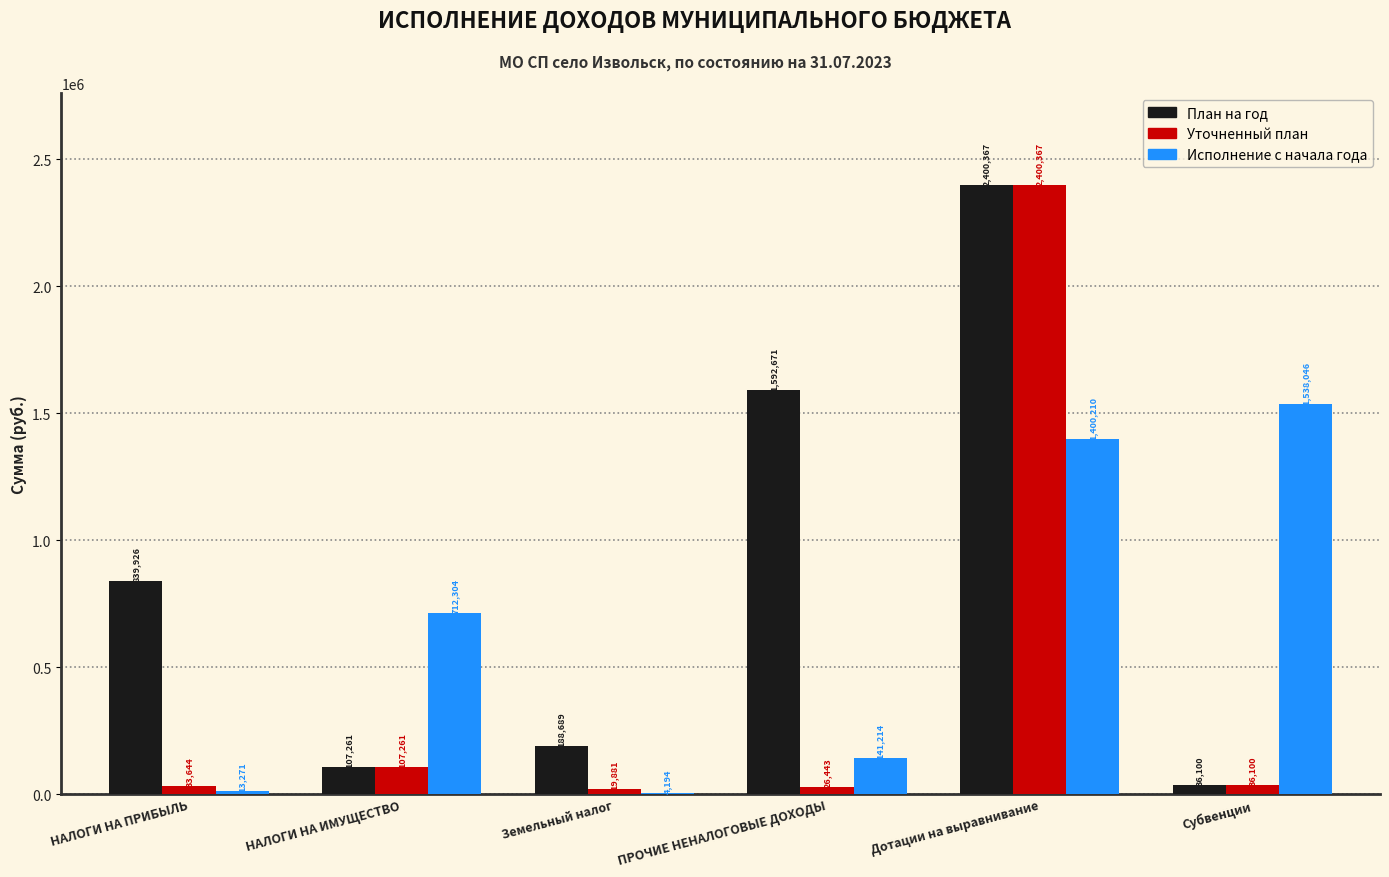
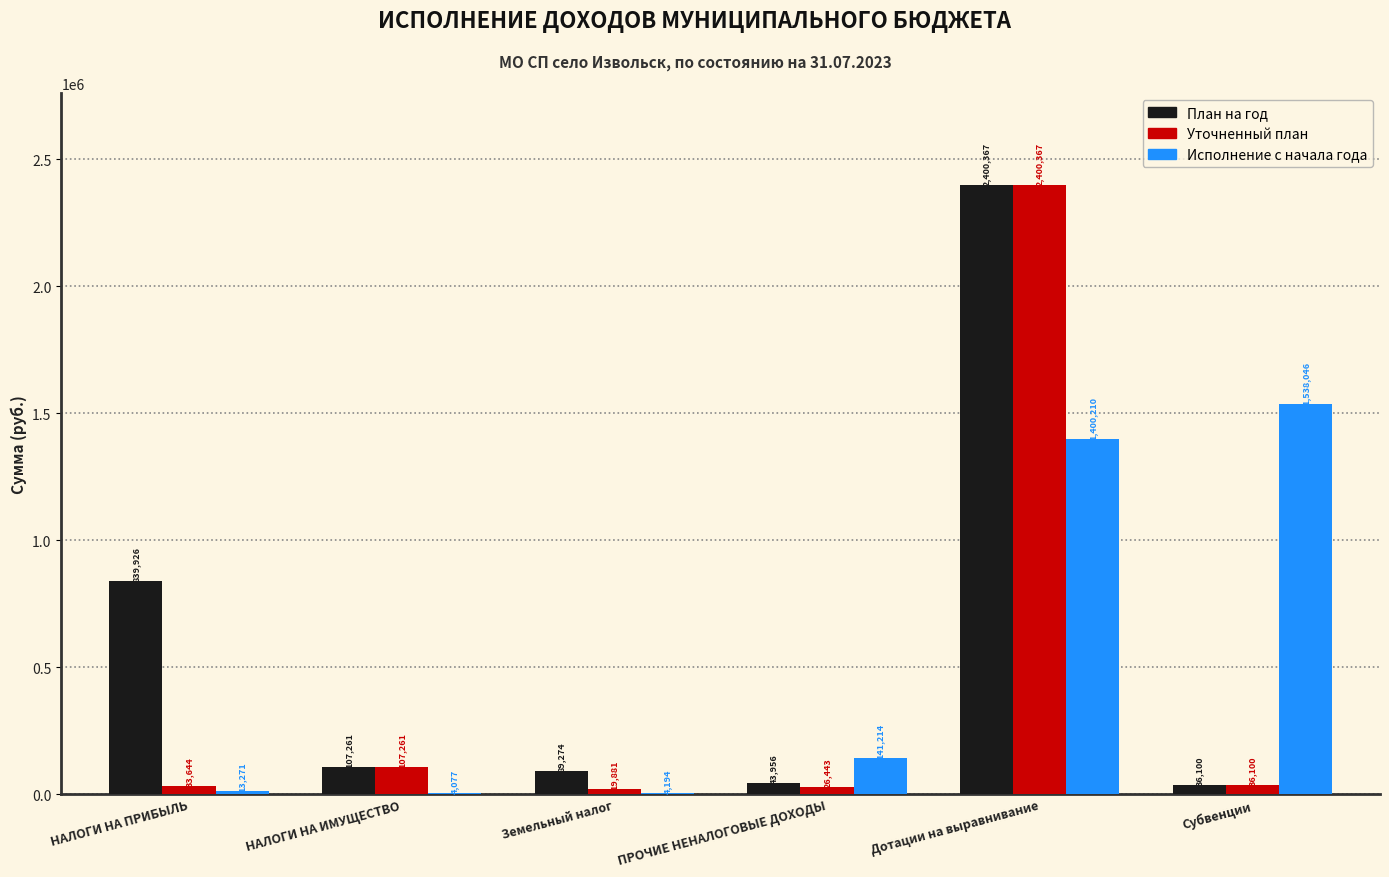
Исполнение с начала года, НАЛОГИ НА ИМУЩЕСТВО: 712,304 -> 4,077
План на год, Земельный налог: 188,689 -> 89,274
План на год, ПРОЧИЕ НЕНАЛОГОВЫЕ ДОХОДЫ: 1,592,671 -> 43,956
